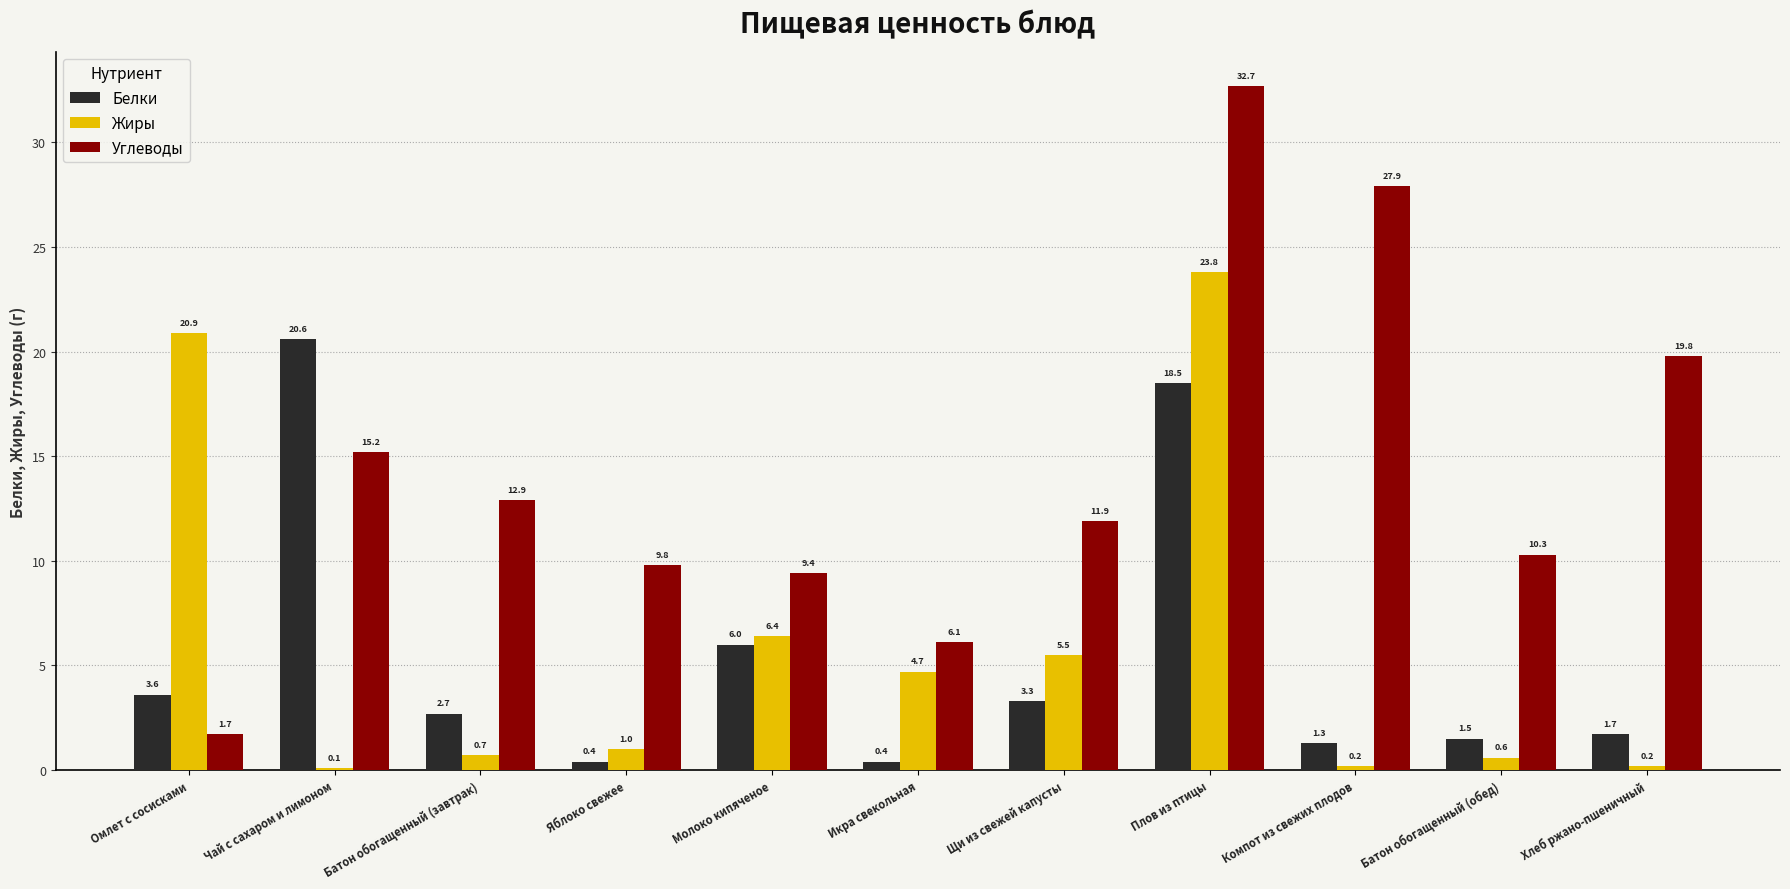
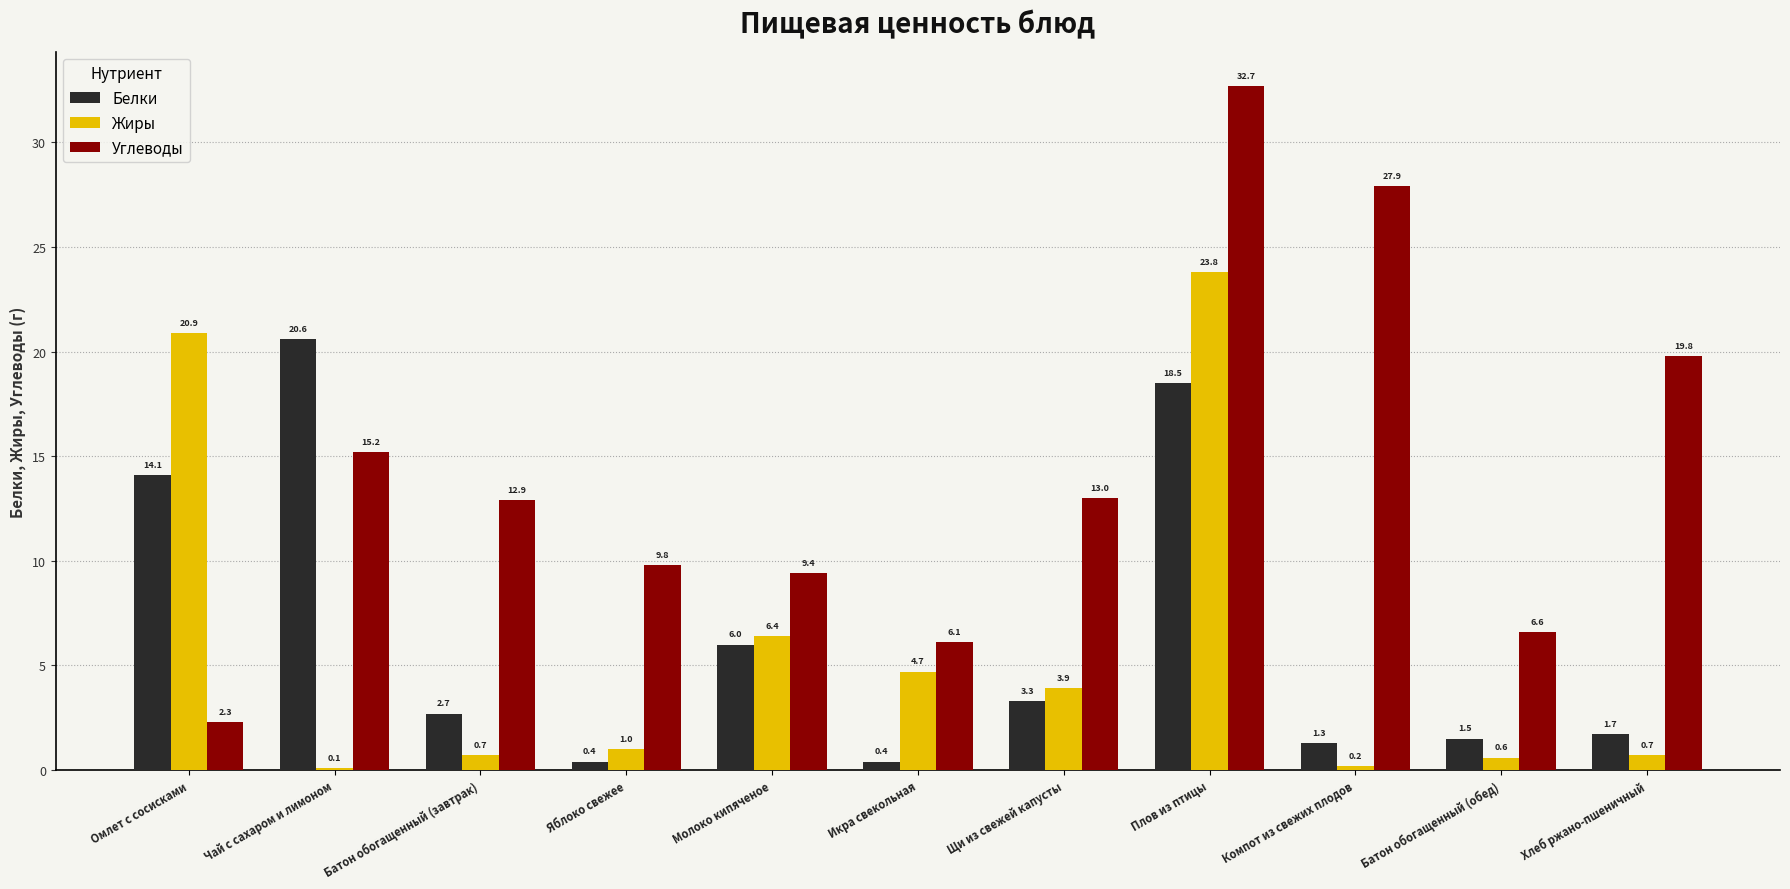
Белки, Омлет с сосисками: 3.6 -> 14.1
Углеводы, Омлет с сосисками: 1.7 -> 2.3
Жиры, Щи из свежей капусты: 5.5 -> 3.9
Углеводы, Щи из свежей капусты: 11.9 -> 13.0
Углеводы, Батон обогащенный (обед): 10.3 -> 6.6
Жиры, Хлеб ржано-пшеничный: 0.2 -> 0.7
